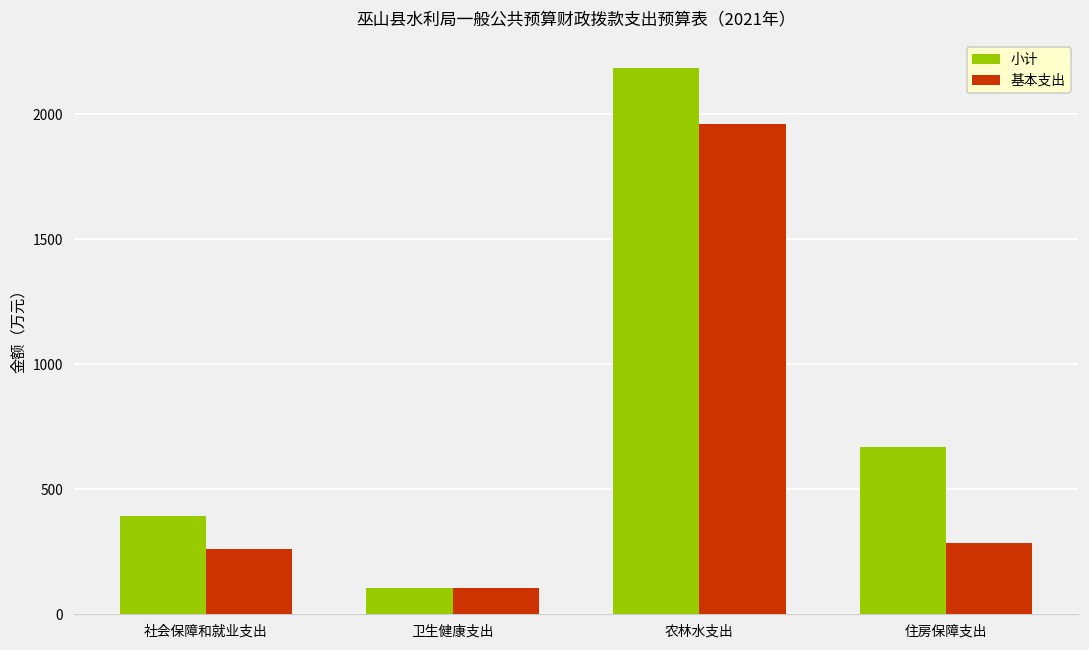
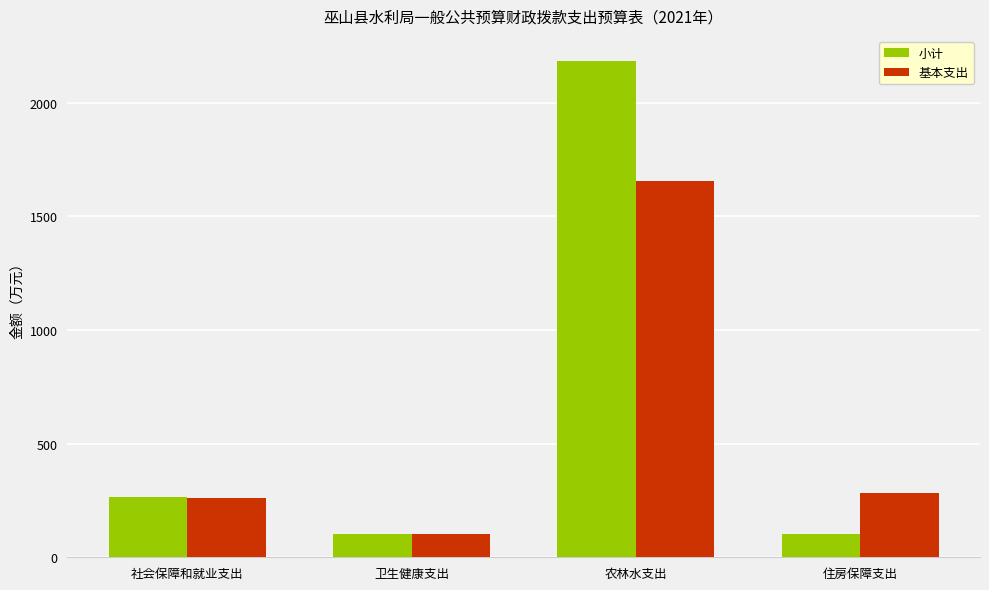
小计, 社会保障和就业支出: 390 -> 270
基本支出, 农林水支出: 1960 -> 1650
小计, 住房保障支出: 670 -> 100
